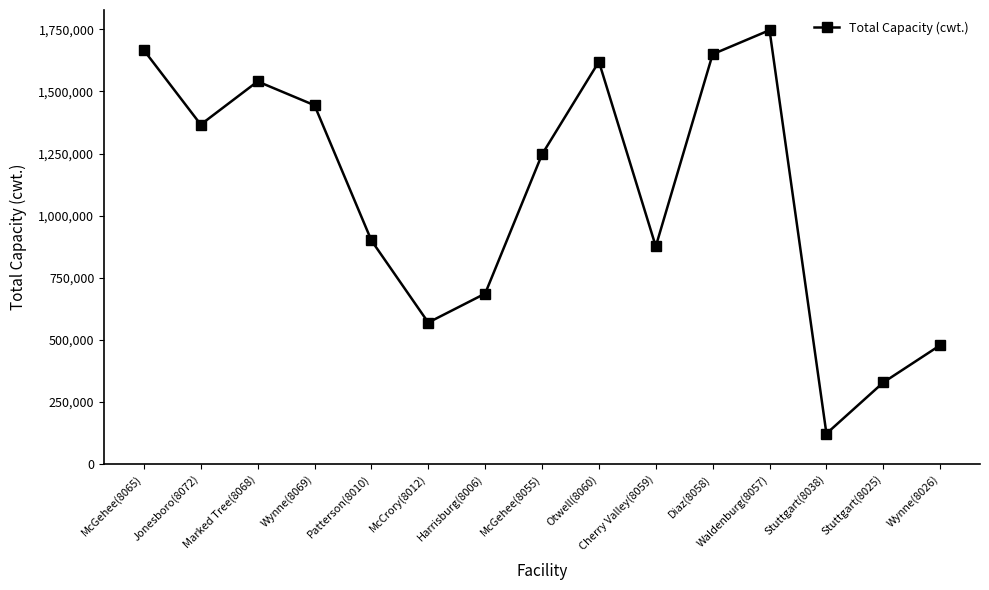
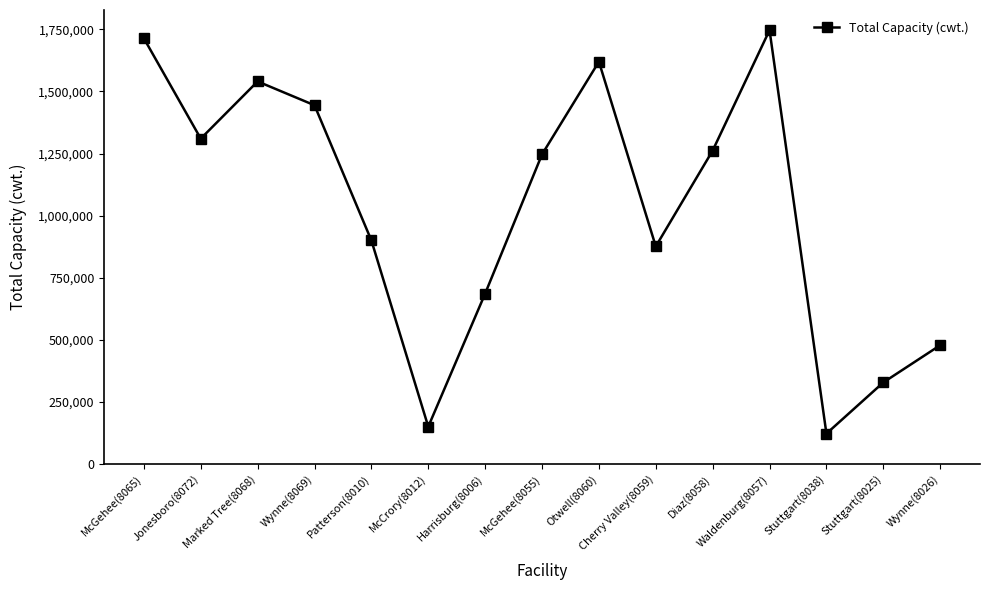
McGehee(8065): 1,670,000 -> 1,710,000
Jonesboro(8072): 1,370,000 -> 1,310,000
McCrory(8012): 570,000 -> 150,000
Diaz(8058): 1,650,000 -> 1,260,000
